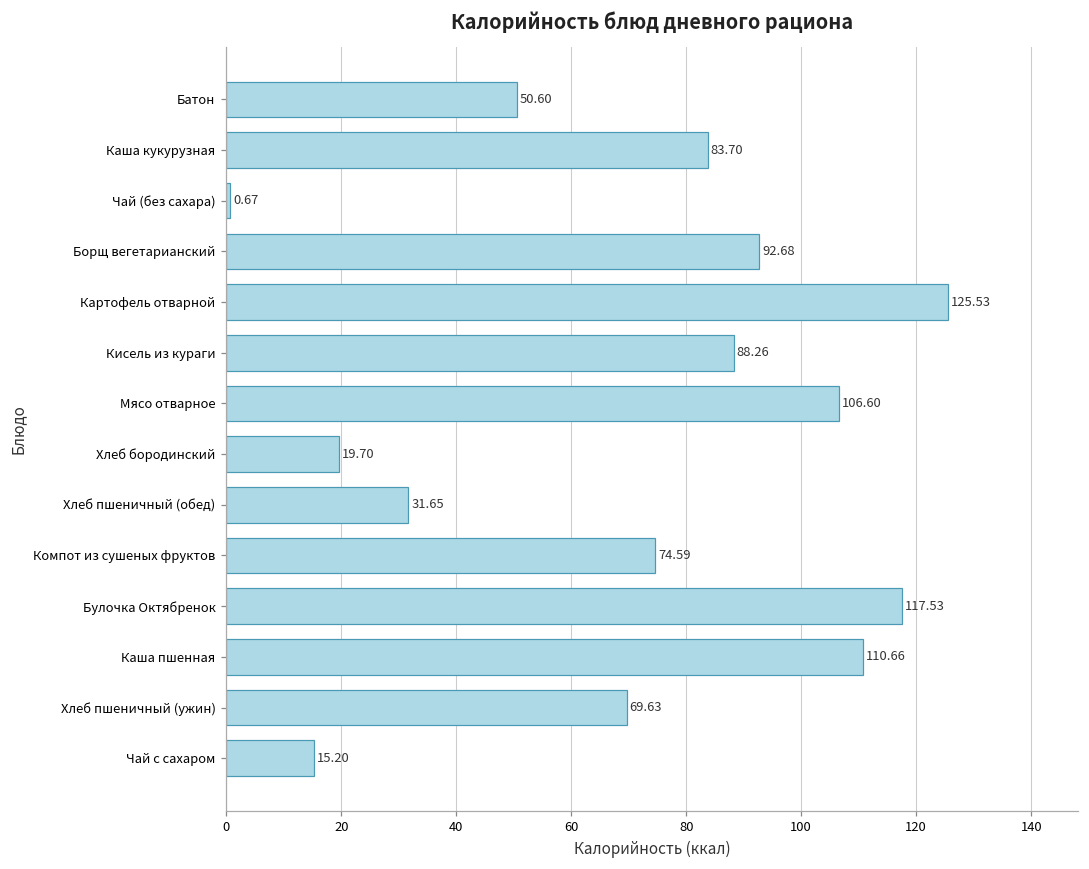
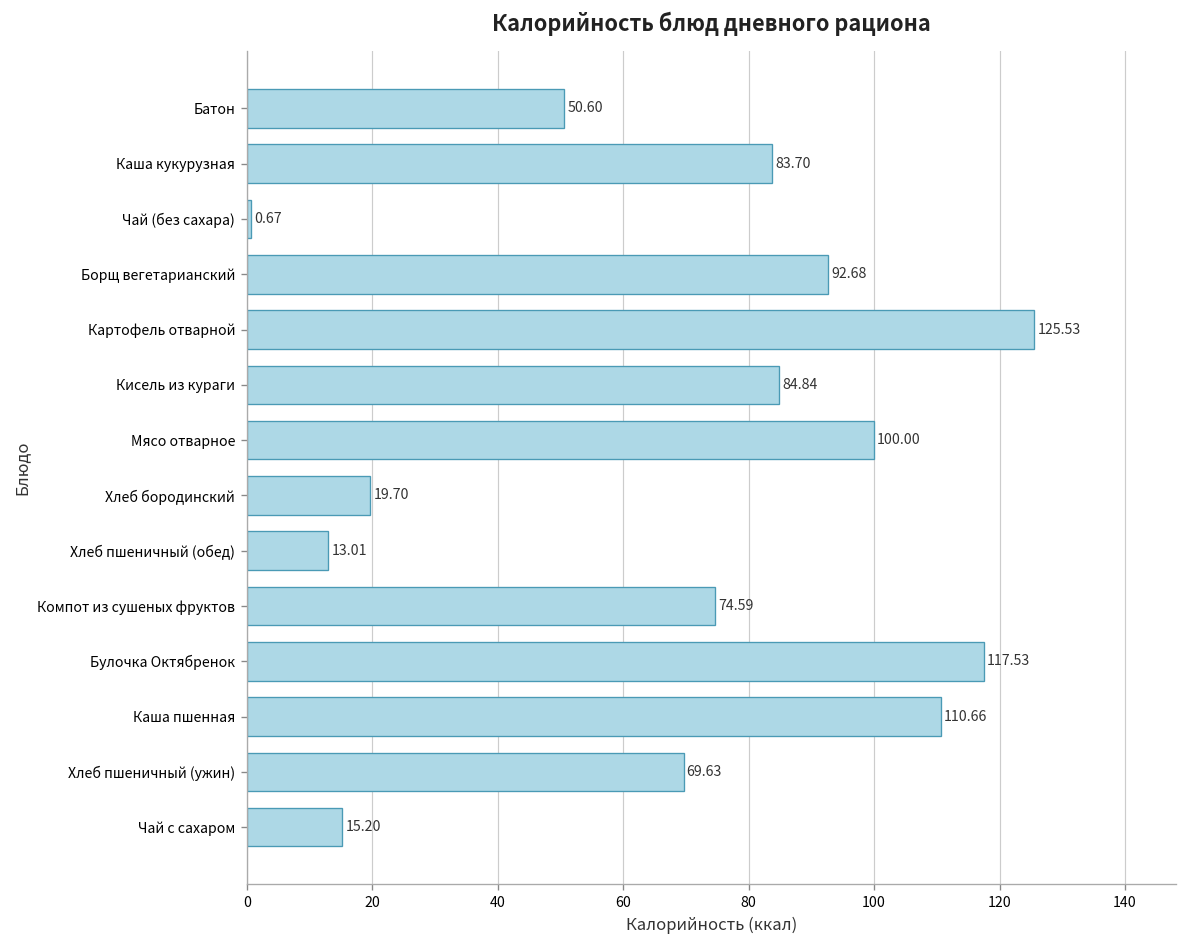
Кисель из кураги: 88.26 -> 84.84
Мясо отварное: 106.60 -> 100.00
Хлеб пшеничный (обед): 31.65 -> 13.01
